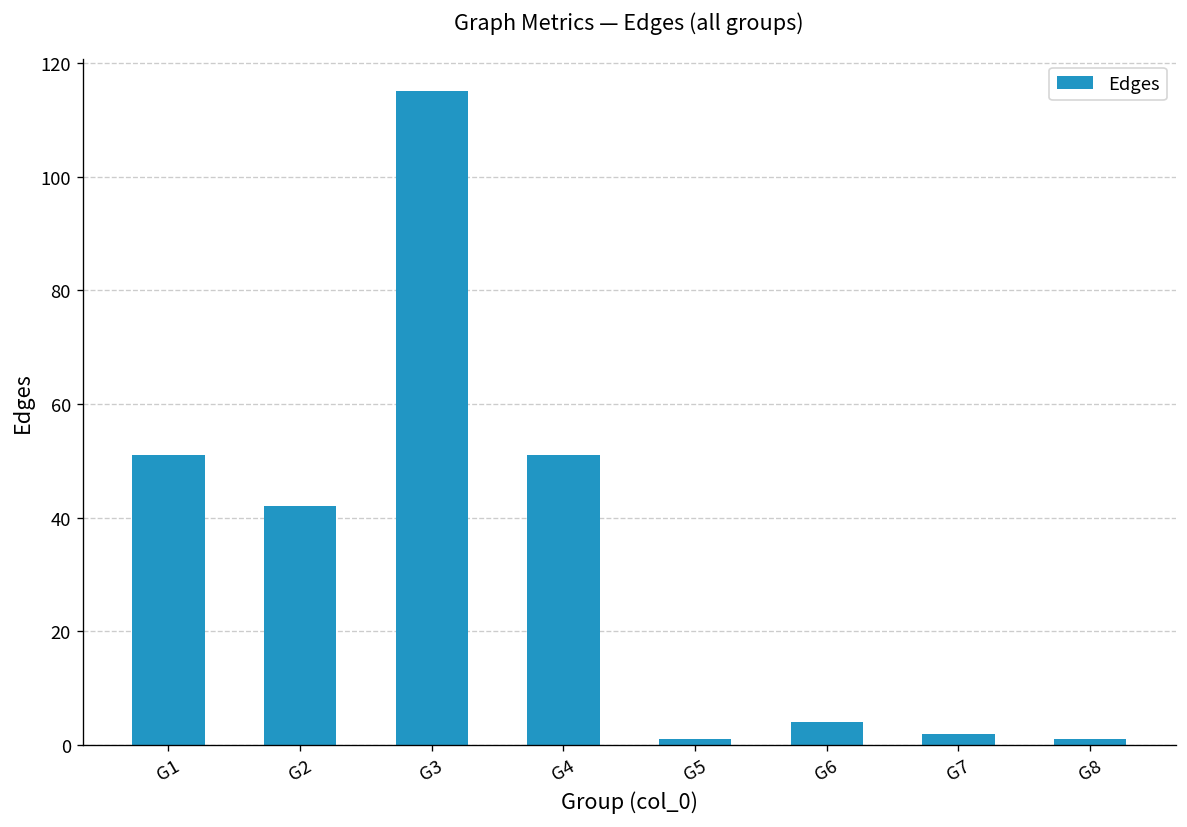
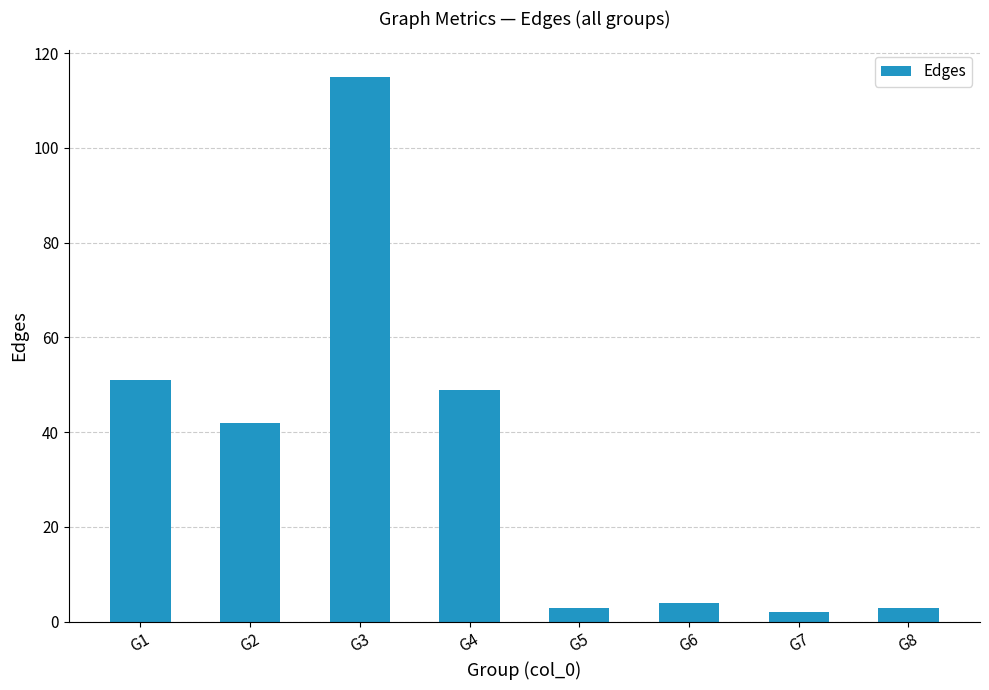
G4: 51 -> 49
G5: 1 -> 3
G8: 1 -> 3
